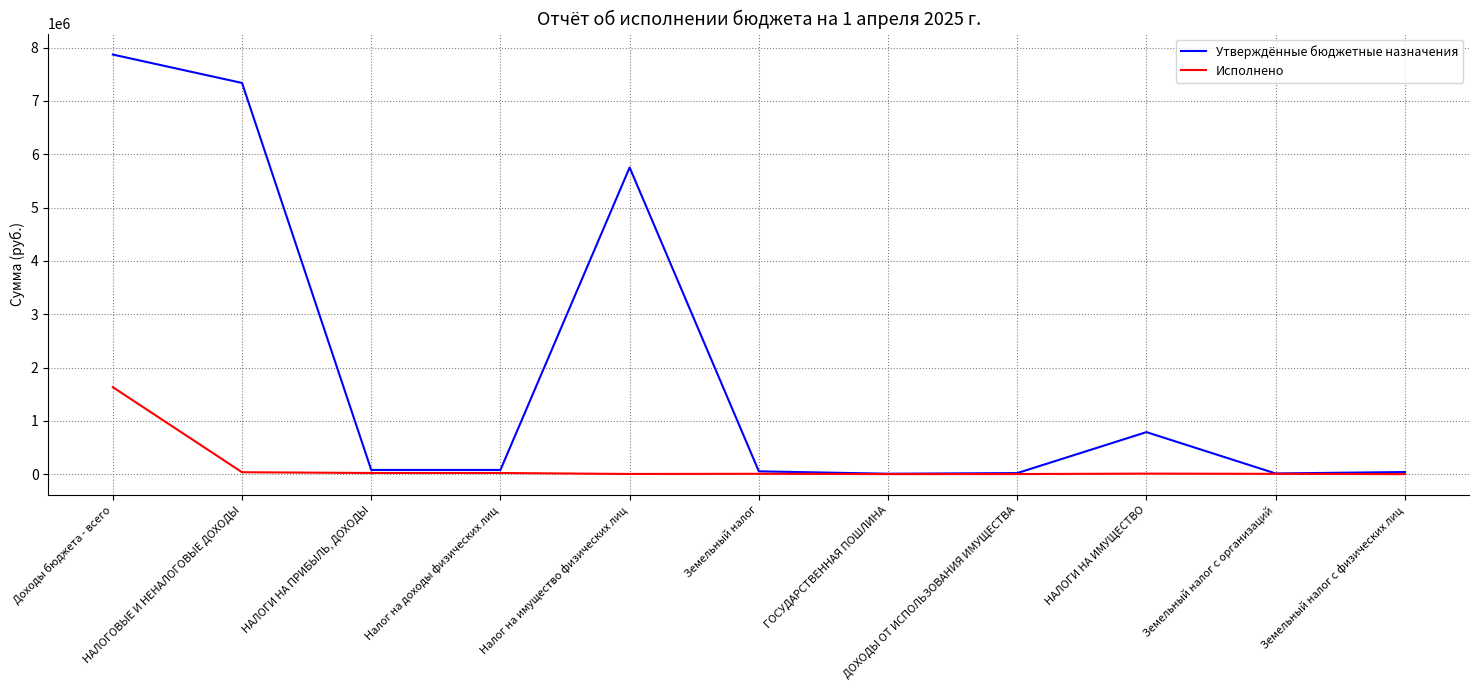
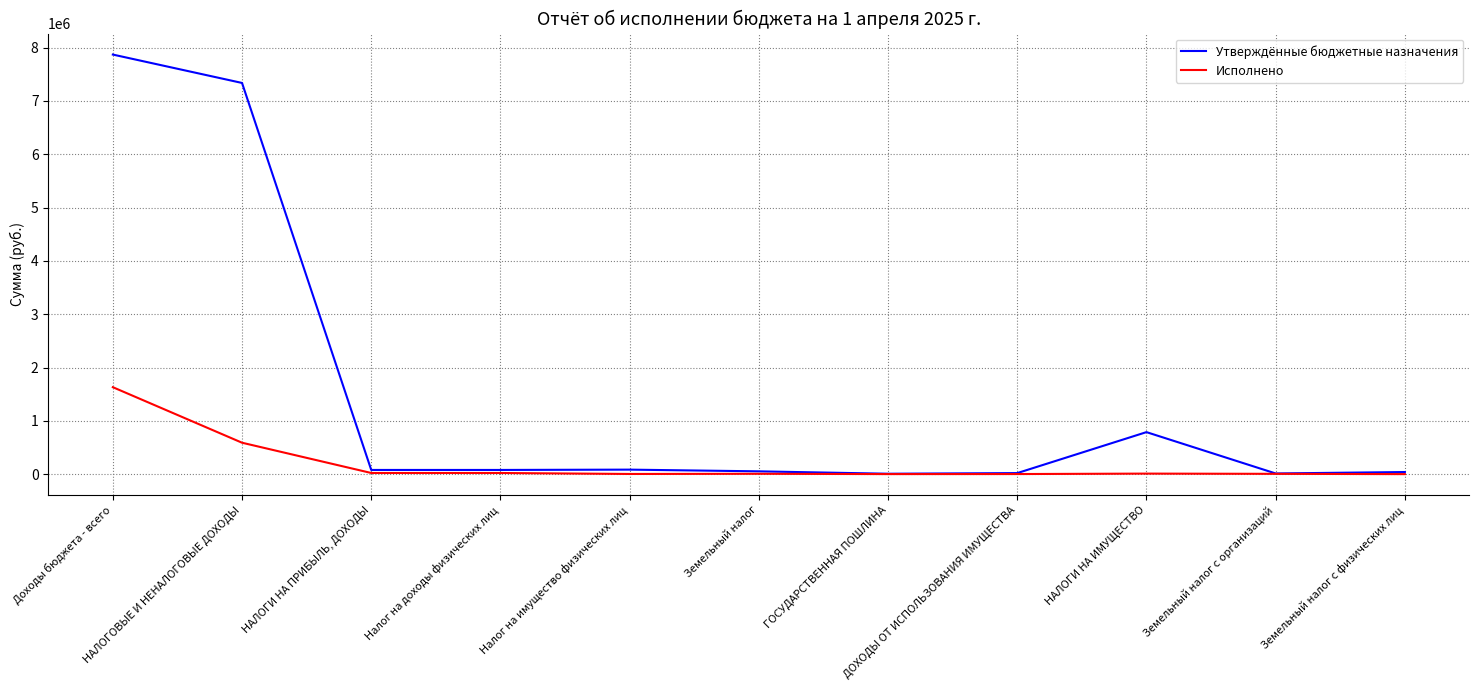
Исполнено, НАЛОГОВЫЕ И НЕНАЛОГОВЫЕ ДОХОДЫ: 0 -> 600000
Утверждённые бюджетные назначения, Налог на имущество физических лиц: 5800000 -> 100000
